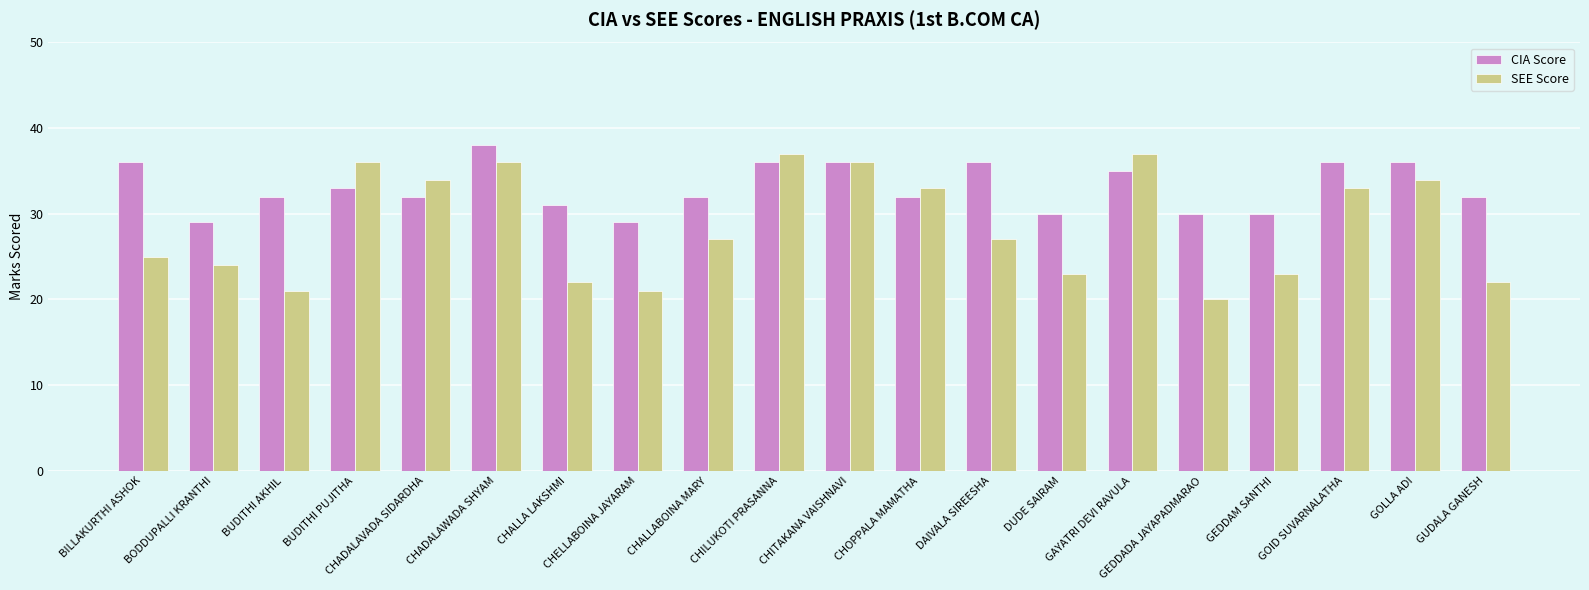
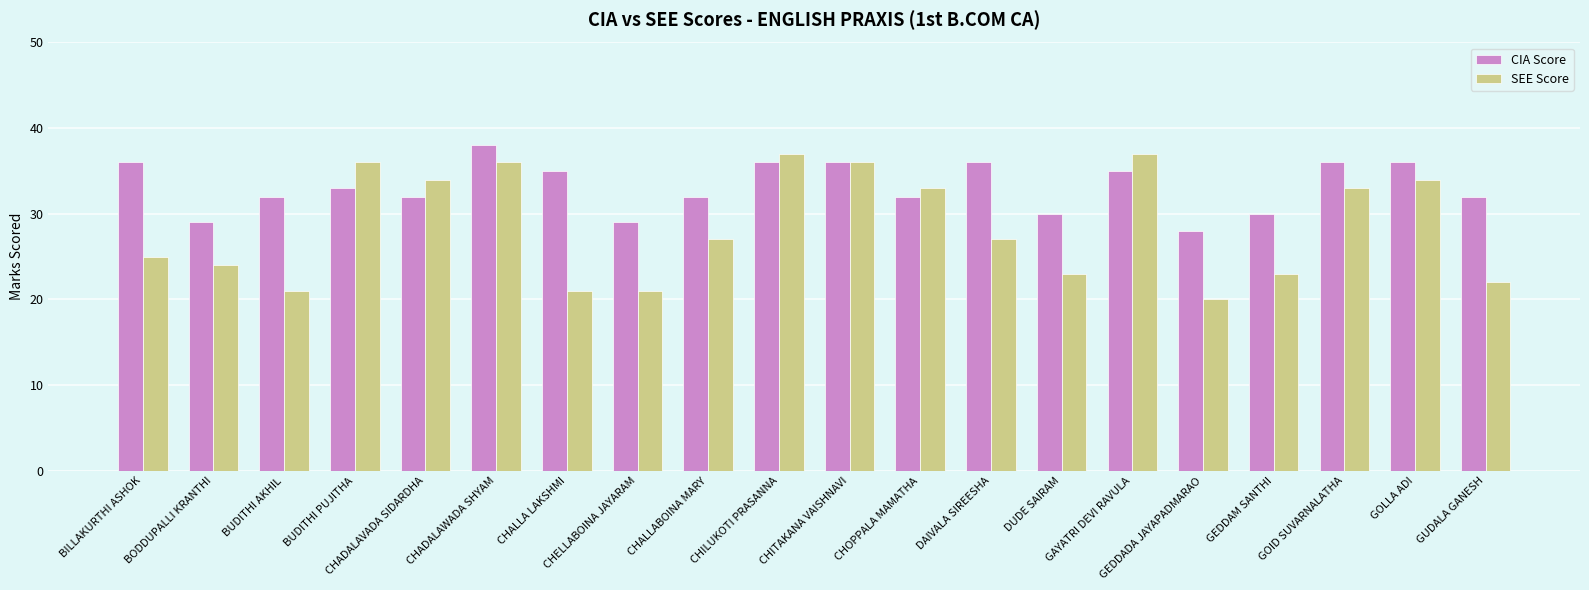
CIA Score, CHALLA LAKSHMI: 31 -> 35
SEE Score, CHALLA LAKSHMI: 22 -> 21
CIA Score, GEDDADA JAYAPADMARAO: 30 -> 28
